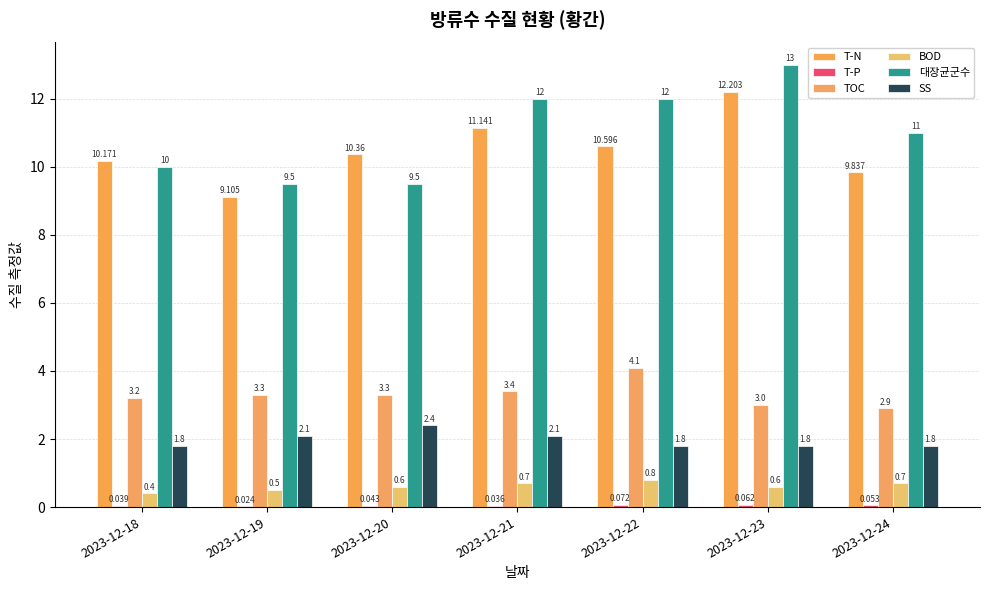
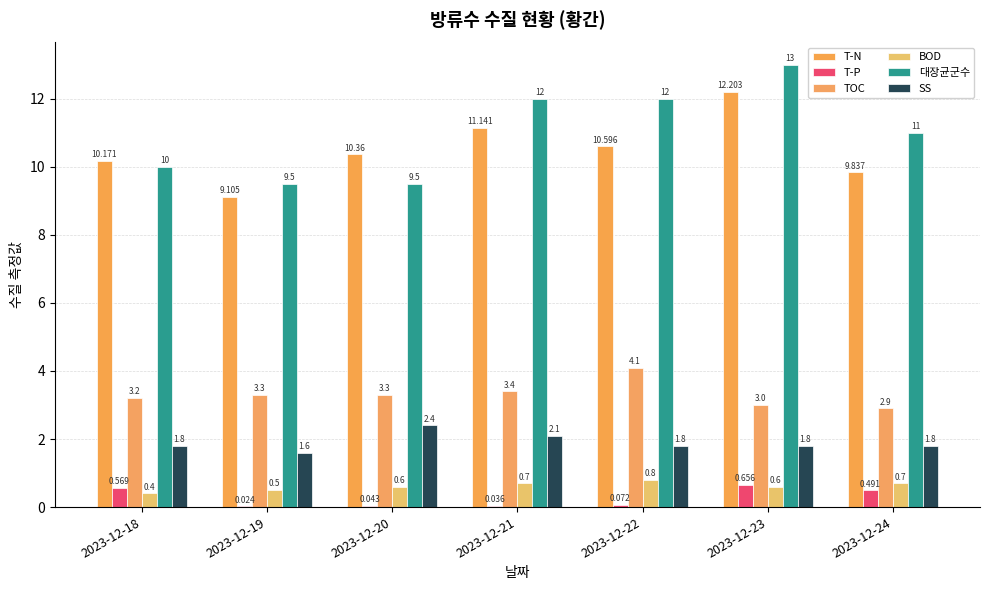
T-P, 2023-12-18: 0.039 -> 0.569
SS, 2023-12-19: 2.1 -> 1.6
T-P, 2023-12-23: 0.062 -> 0.656
T-P, 2023-12-24: 0.053 -> 0.491
